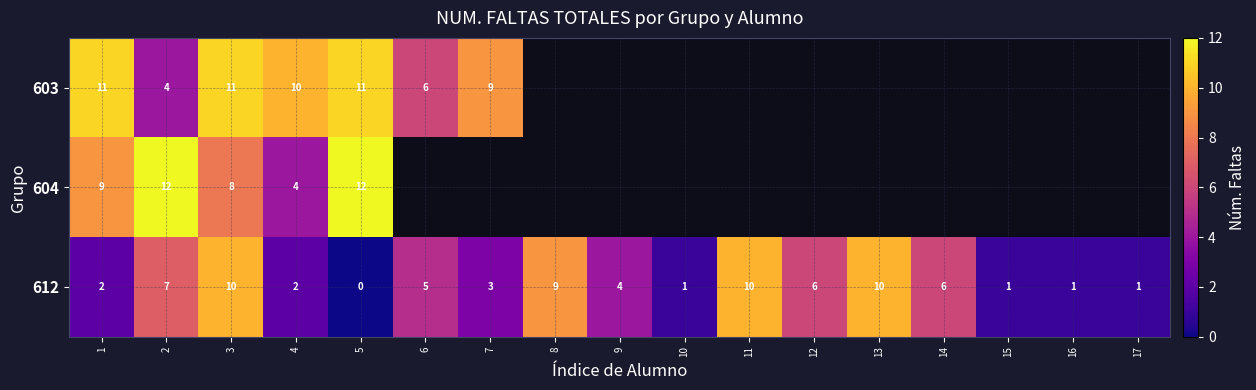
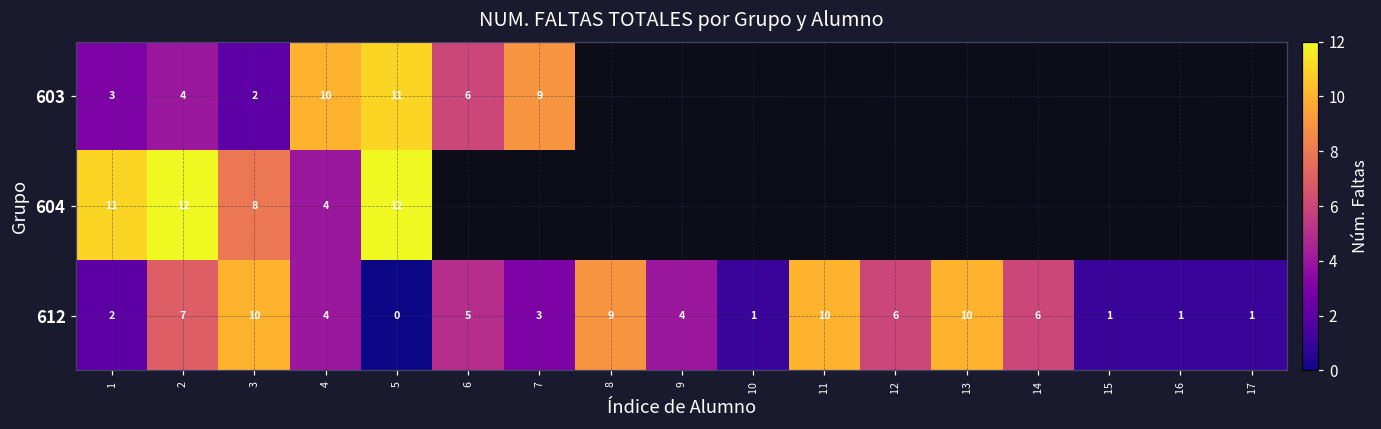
603, 1: 11 -> 3
603, 3: 11 -> 2
604, 1: 9 -> 11
612, 4: 2 -> 4
